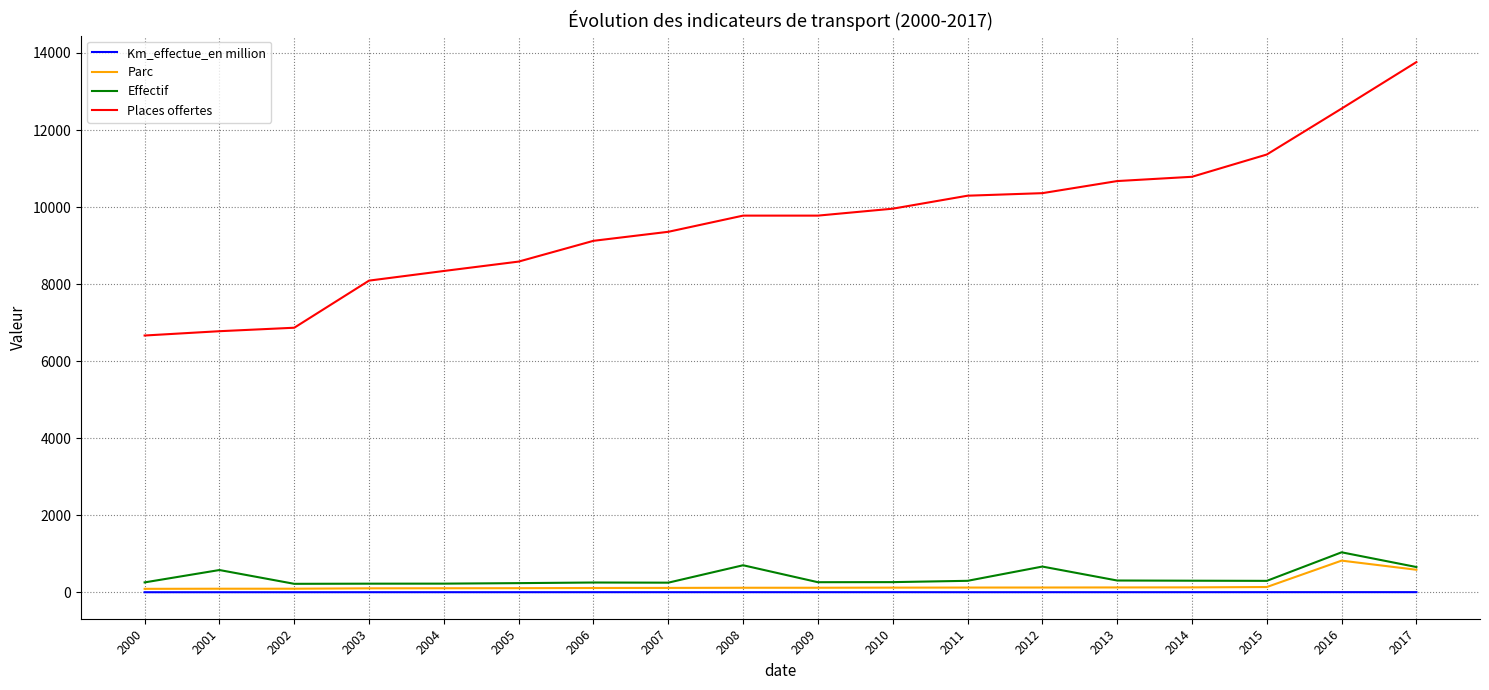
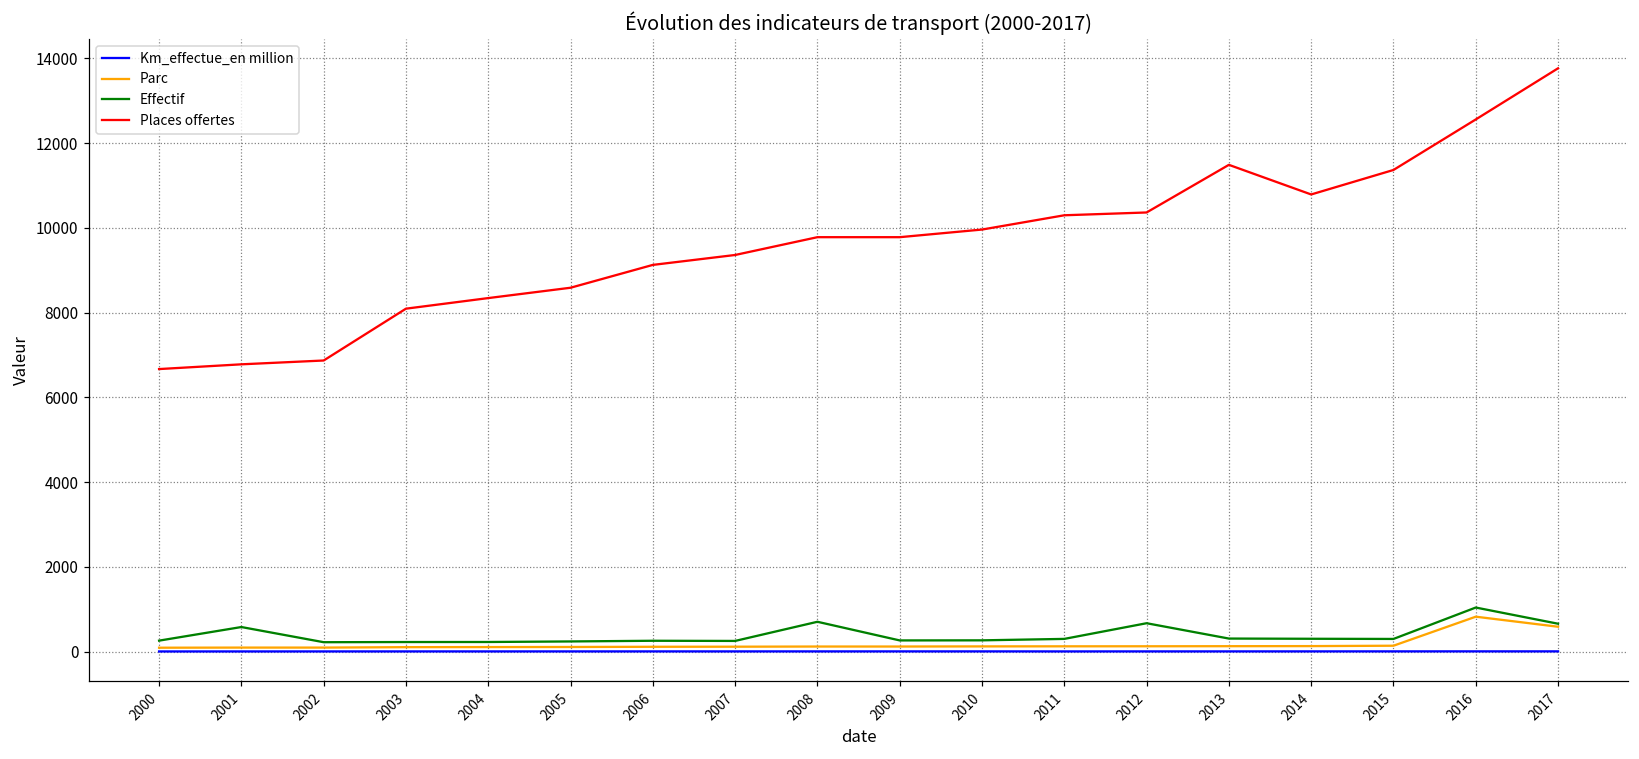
Places offertes, 2013: 10700 -> 11500
